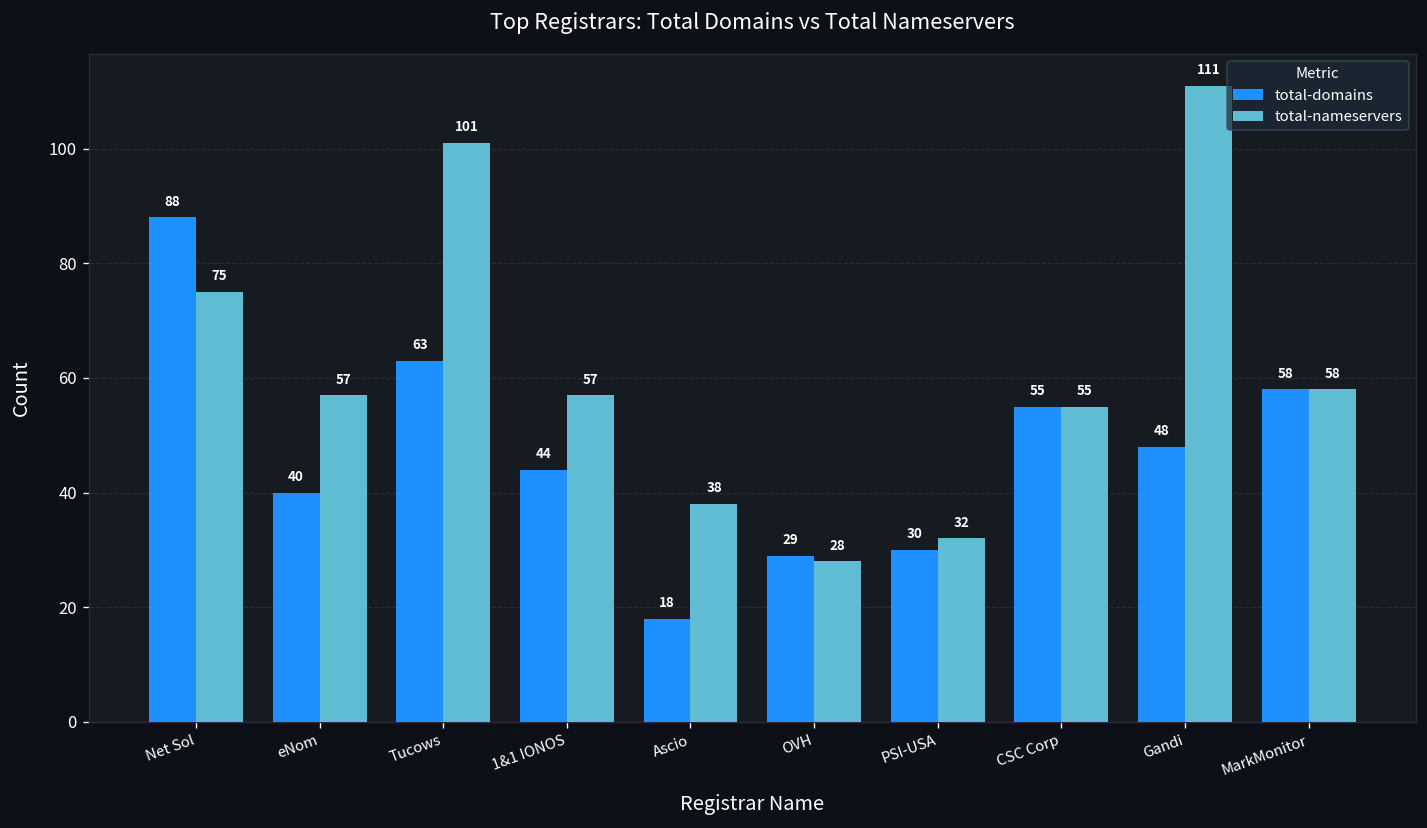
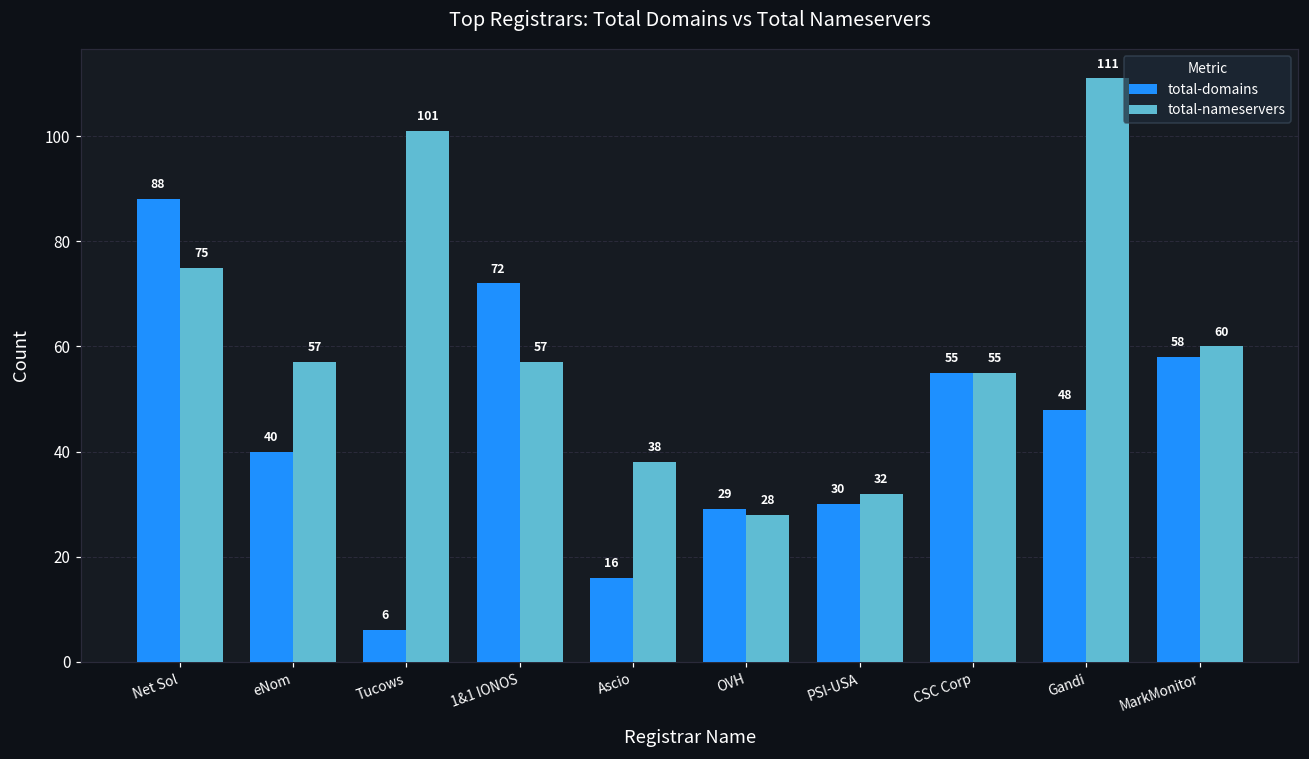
total-domains, Tucows: 63 -> 6
total-domains, 1&1 IONOS: 44 -> 72
total-domains, Ascio: 18 -> 16
total-nameservers, MarkMonitor: 58 -> 60
